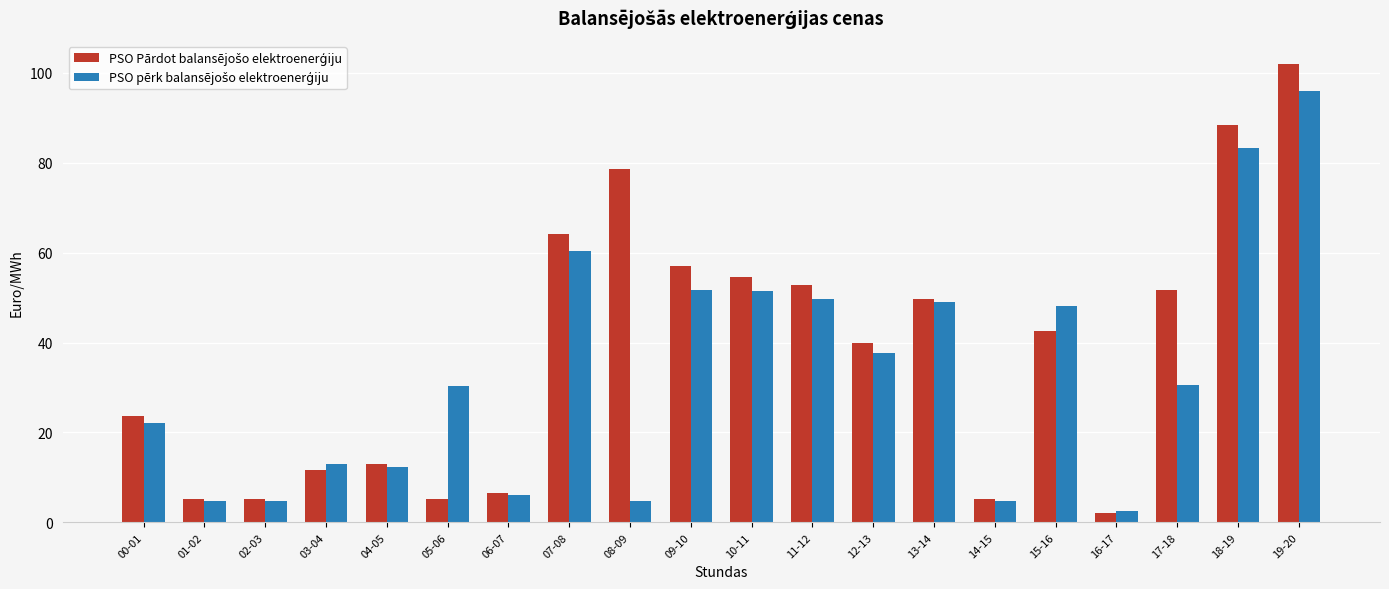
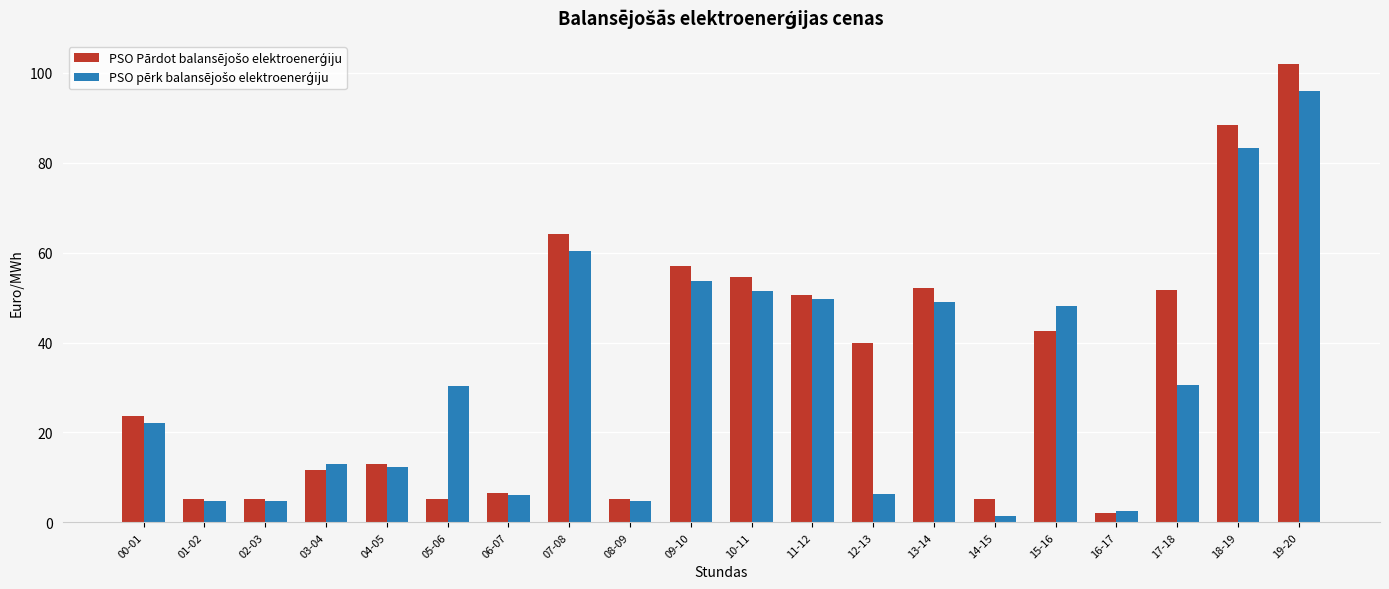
PSO Pārdot balansējošo elektroenerģiju, 08-09: 79 -> 5
PSO pērk balansējošo elektroenerģiju, 09-10: 52 -> 54
PSO Pārdot balansējošo elektroenerģiju, 11-12: 53 -> 51
PSO pērk balansējošo elektroenerģiju, 12-13: 38 -> 6
PSO Pārdot balansējošo elektroenerģiju, 13-14: 50 -> 52
PSO pērk balansējošo elektroenerģiju, 14-15: 5 -> 2
